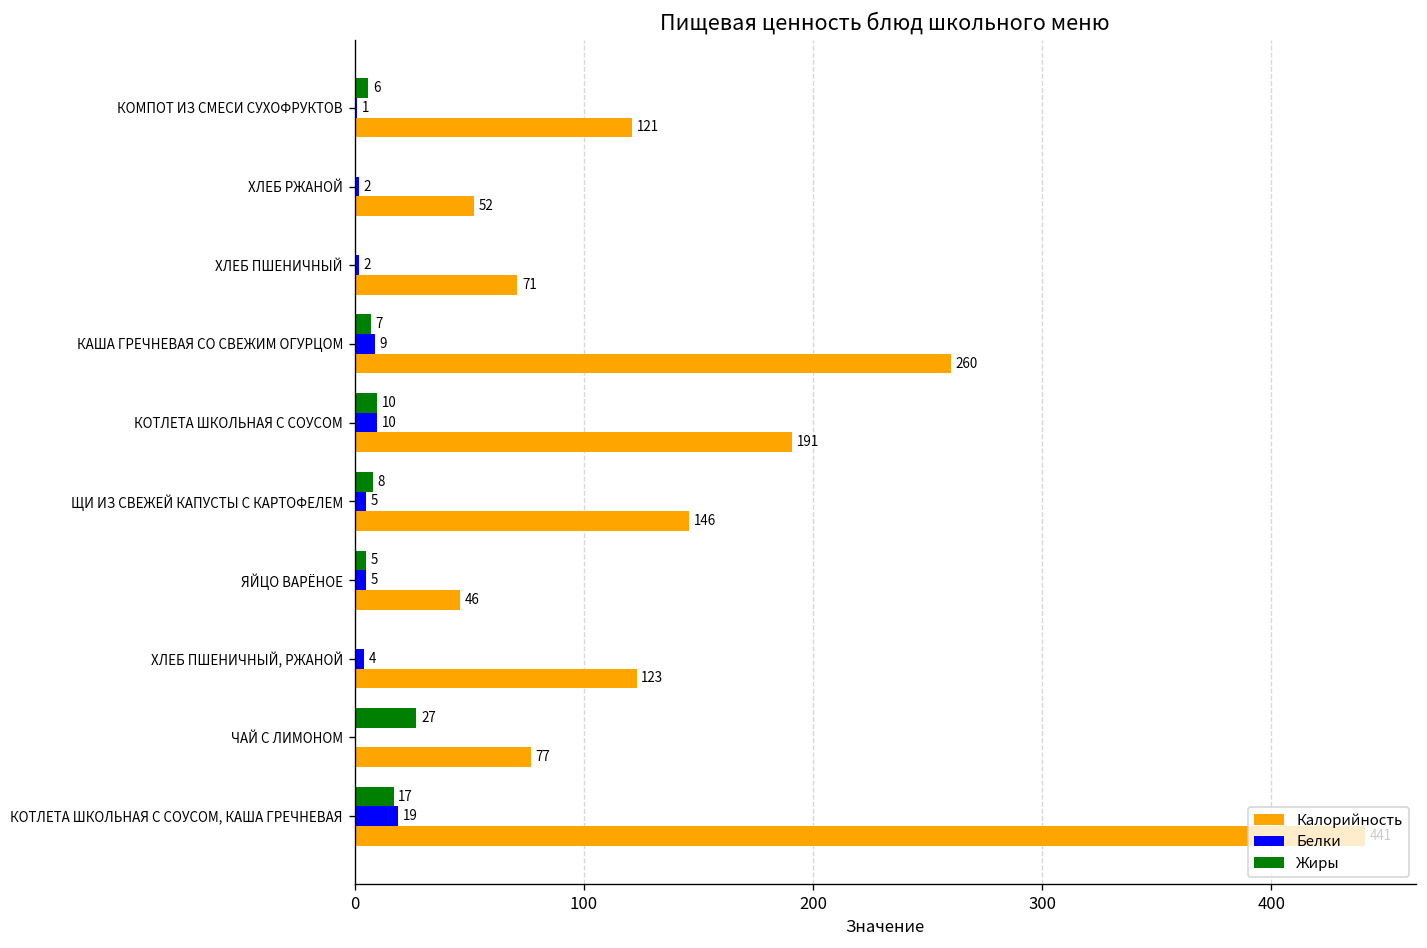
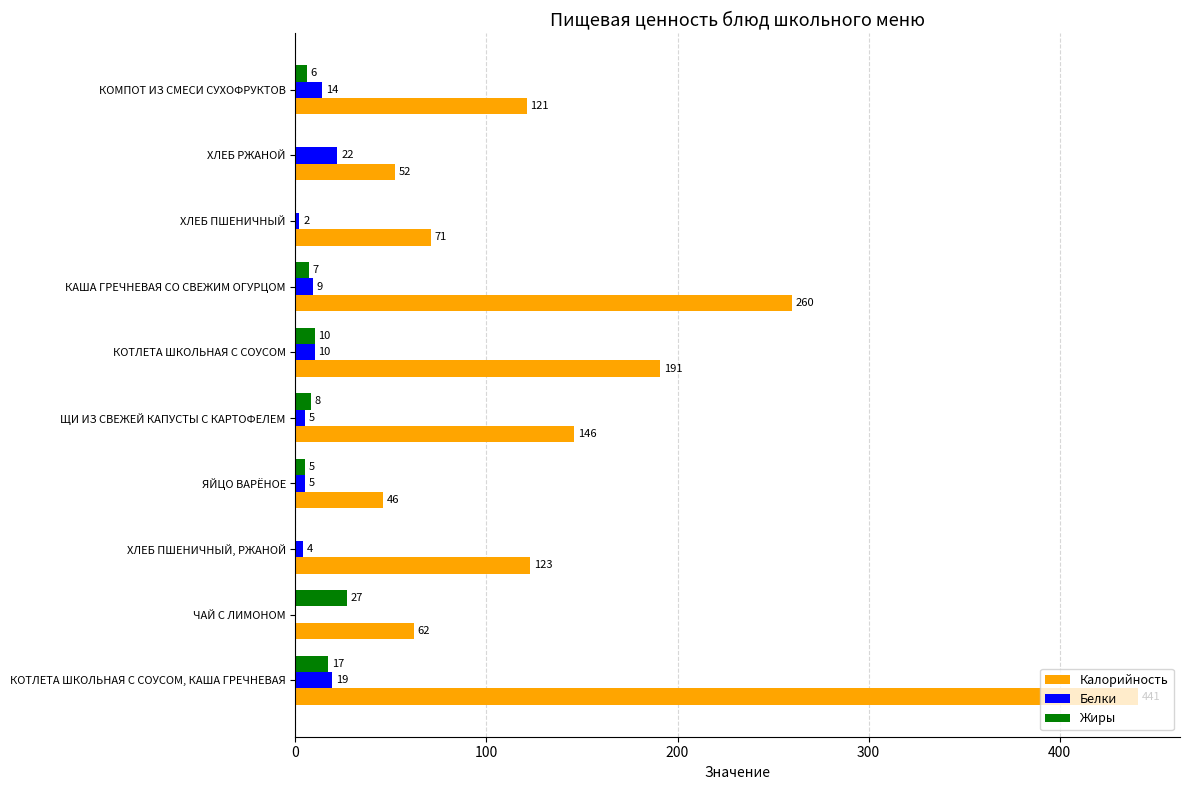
Белки, КОМПОТ ИЗ СМЕСИ СУХОФРУКТОВ: 1 -> 14
Белки, ХЛЕБ РЖАНОЙ: 2 -> 22
Калорийность, ЧАЙ С ЛИМОНОМ: 77 -> 62
